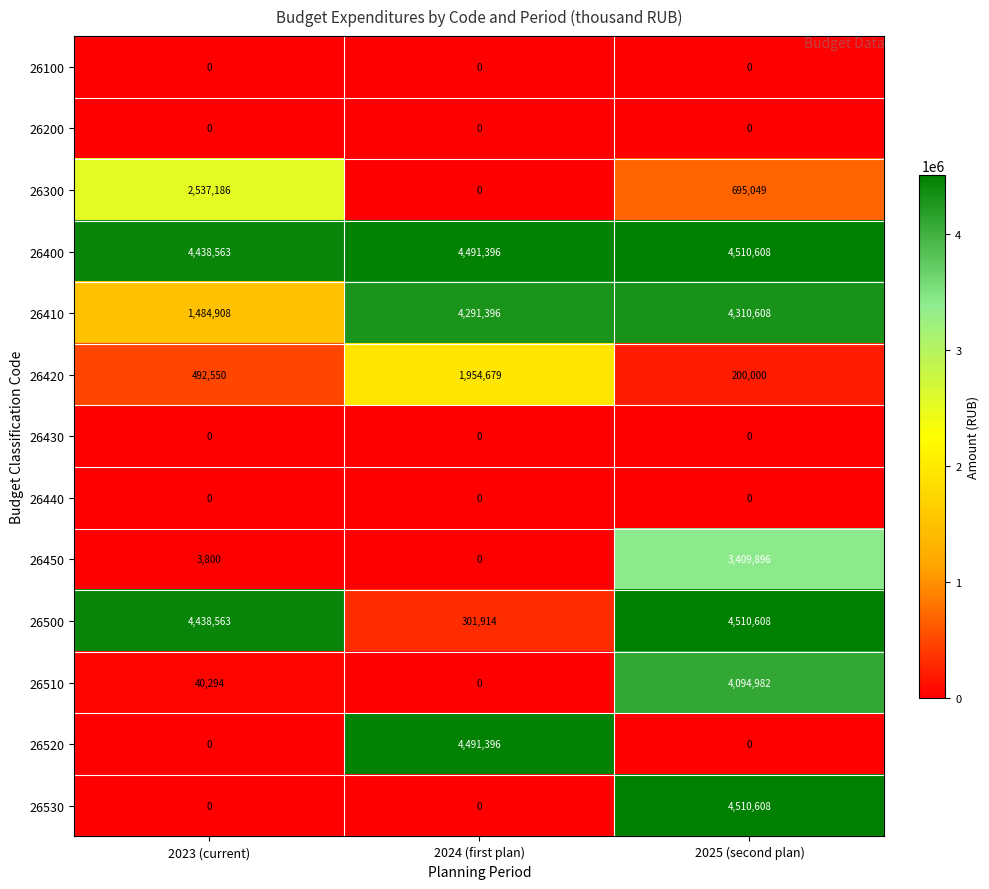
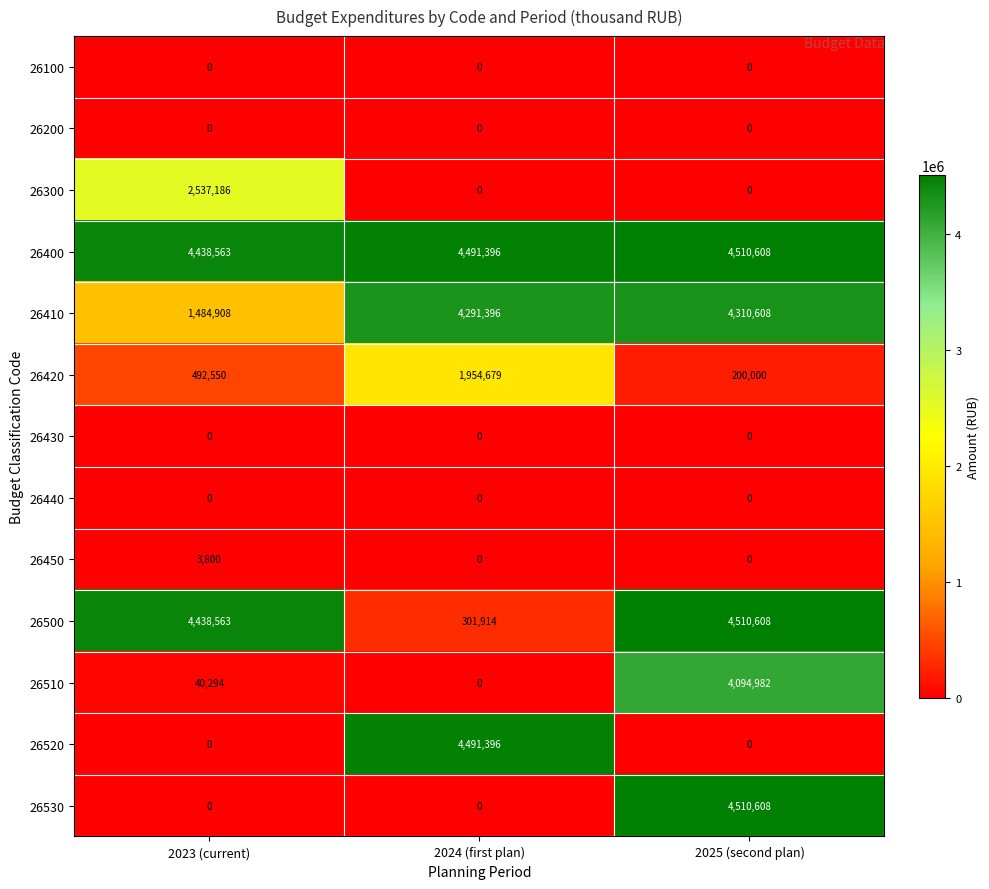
26300, 2025 (second plan): 695,049 -> 0
26450, 2025 (second plan): 3,409,896 -> 0
